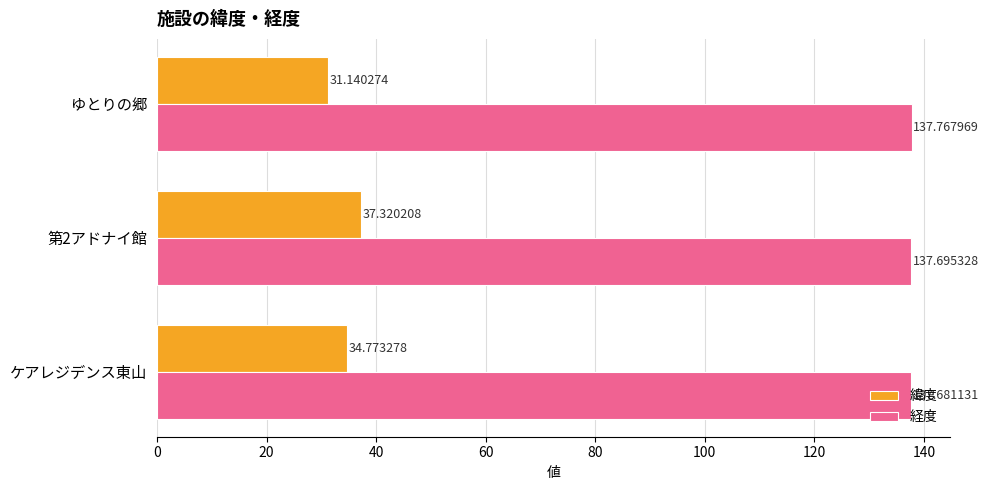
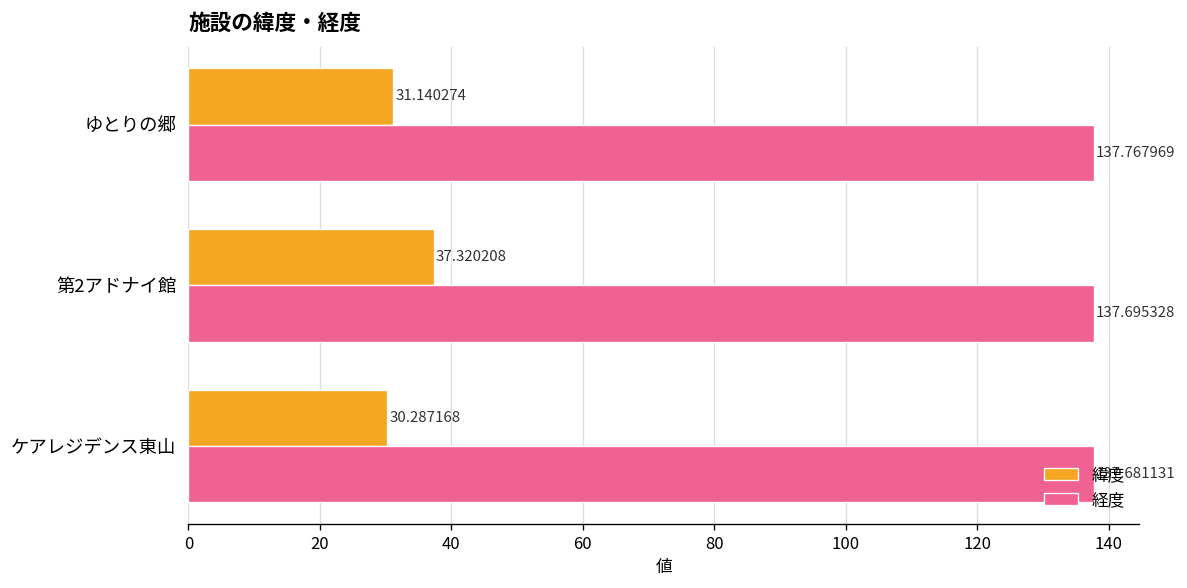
緯度, ケアレジデンス東山: 34.773278 -> 30.287168
